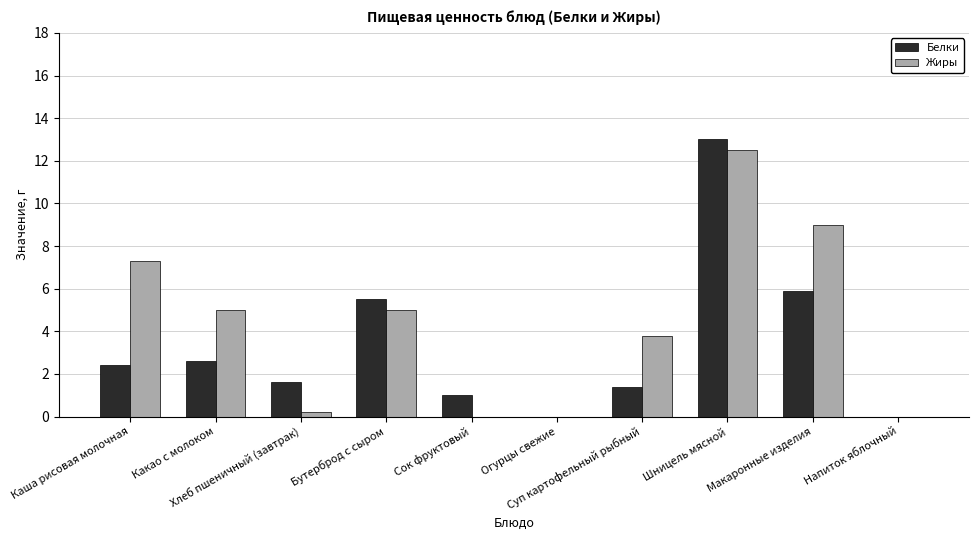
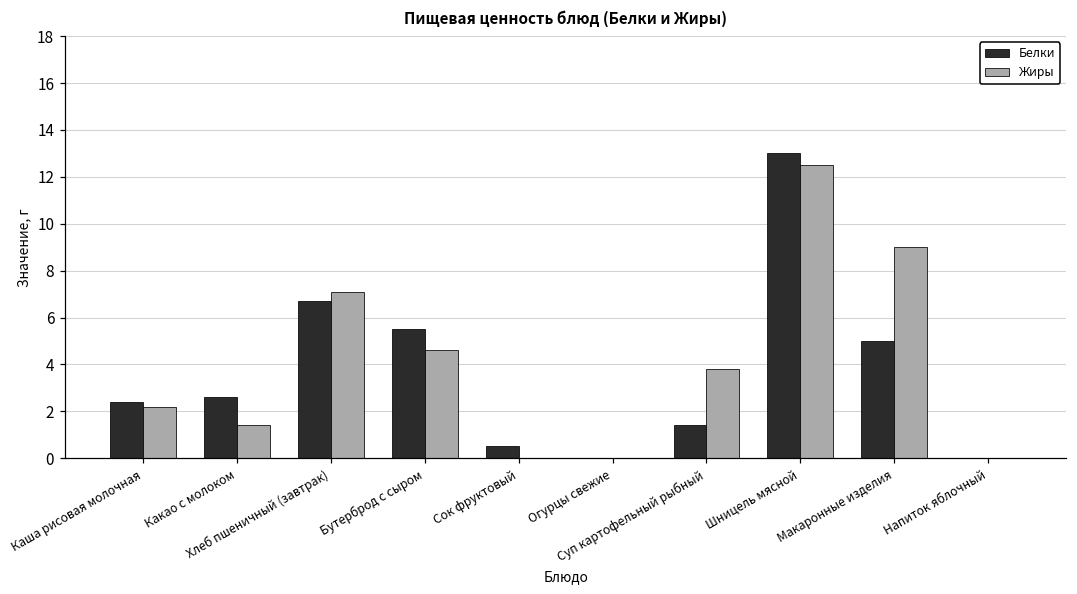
Жиры, Каша рисовая молочная: 7.3 -> 2.2
Жиры, Какао с молоком: 5.0 -> 1.4
Белки, Хлеб пшеничный (завтрак): 1.6 -> 6.7
Жиры, Хлеб пшеничный (завтрак): 0.2 -> 7.1
Жиры, Бутерброд с сыром: 5.0 -> 4.6
Белки, Сок фруктовый: 1.0 -> 0.5
Белки, Макаронные изделия: 5.9 -> 5.0
